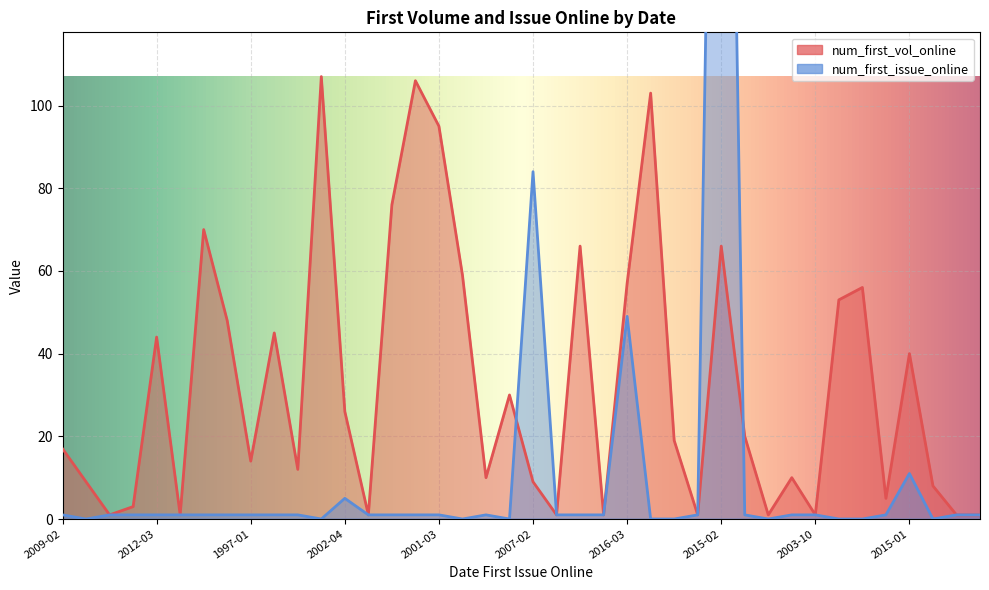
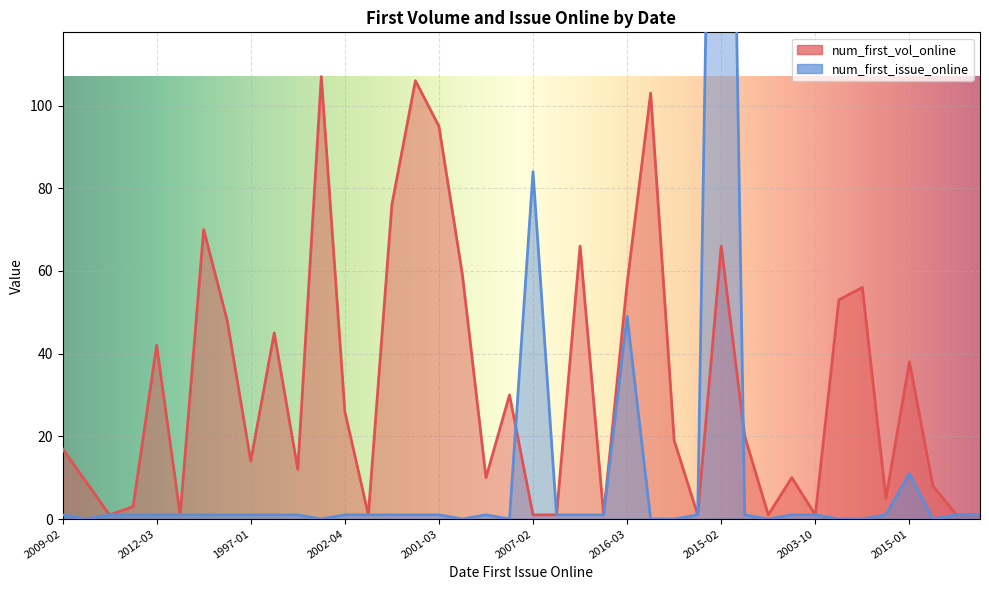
num_first_vol_online, 2012-03: 44 -> 42
num_first_issue_online, 2002-04: 5 -> 1
num_first_vol_online, 2007-02: 9 -> 1
num_first_vol_online, 2015-01: 40 -> 38
